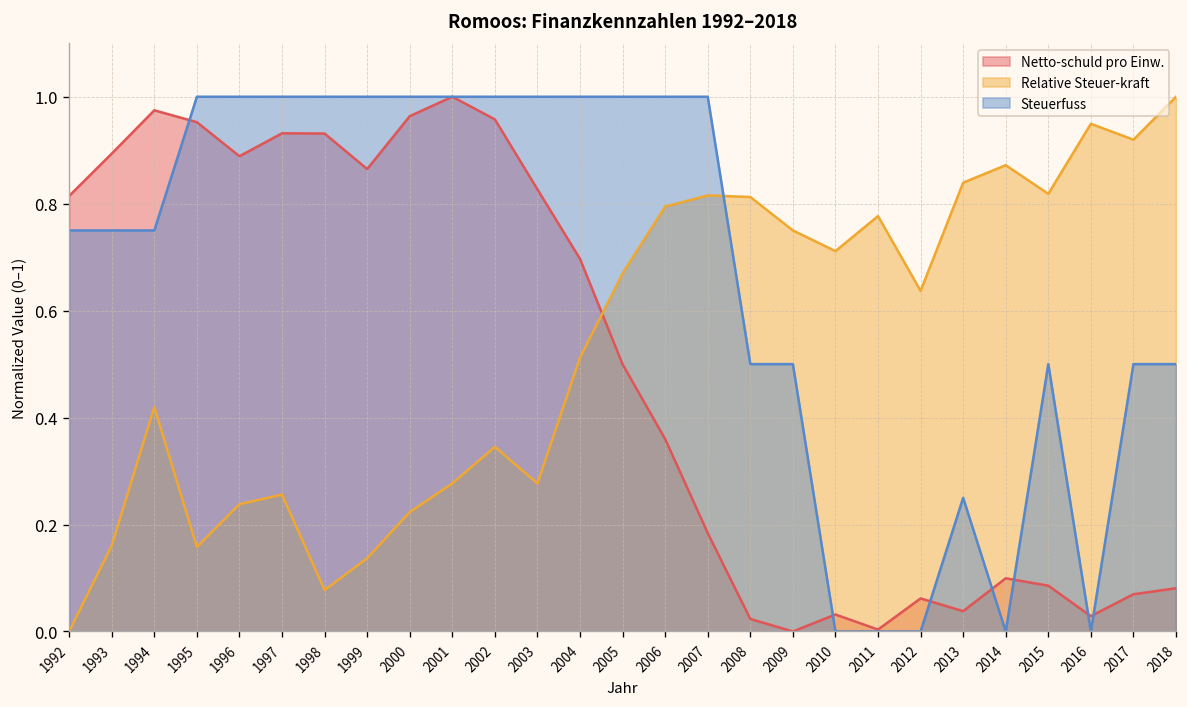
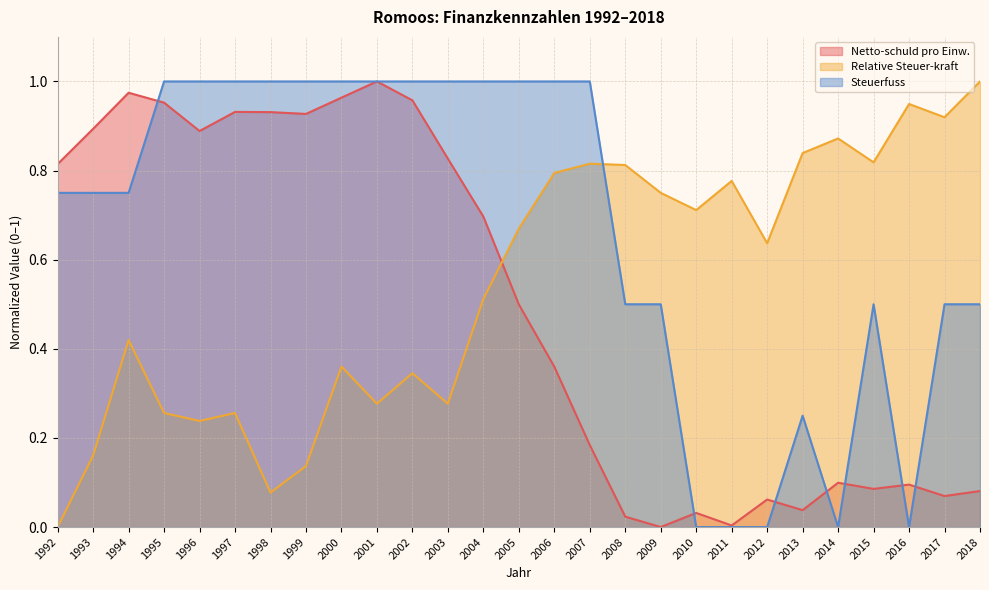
Relative Steuer-kraft, 1995: 0.16 -> 0.26
Netto-schuld pro Einw., 1999: 0.86 -> 0.93
Relative Steuer-kraft, 2000: 0.22 -> 0.36
Netto-schuld pro Einw., 2016: 0.03 -> 0.10
